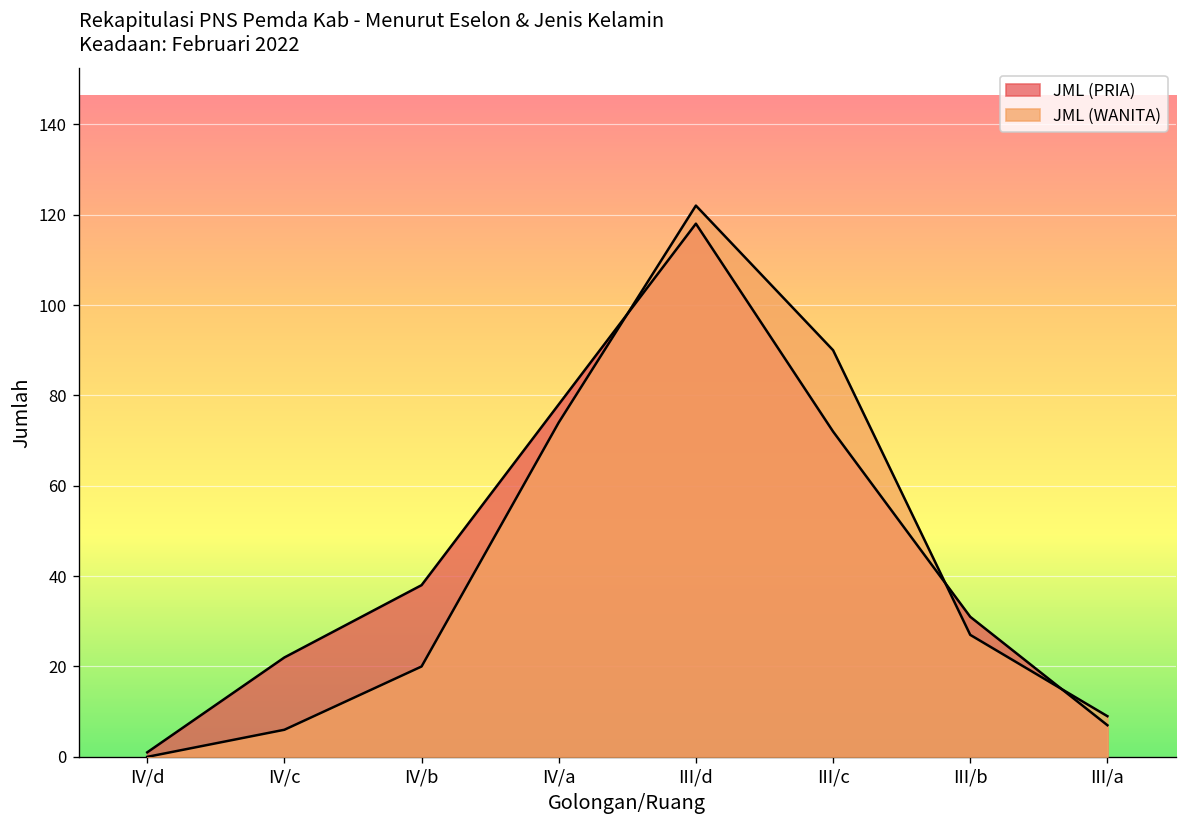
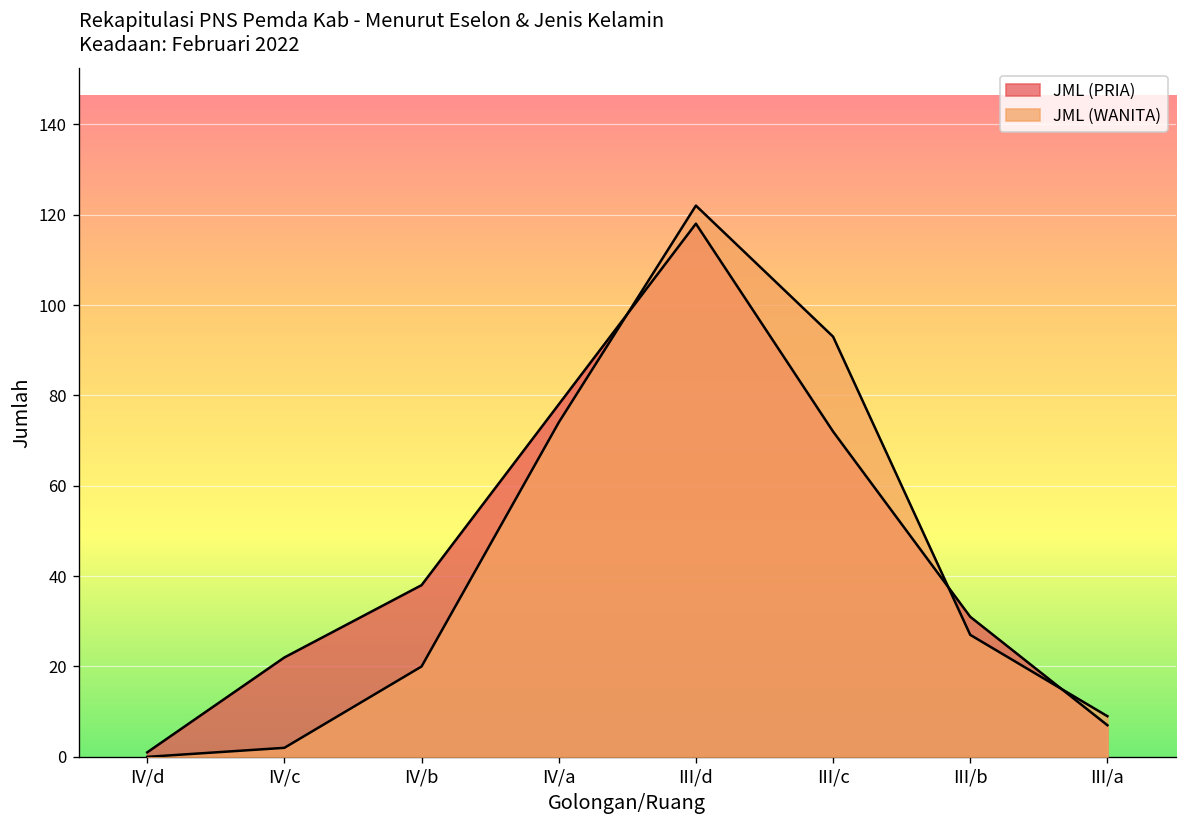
JML (WANITA), IV/c: 6 -> 2
JML (WANITA), III/c: 90 -> 93
